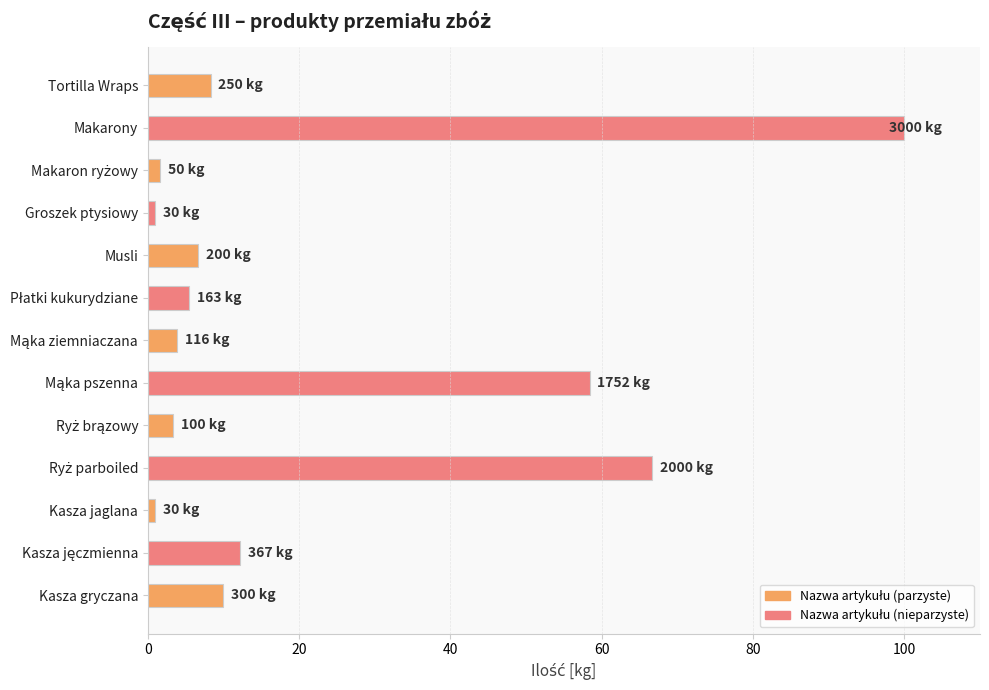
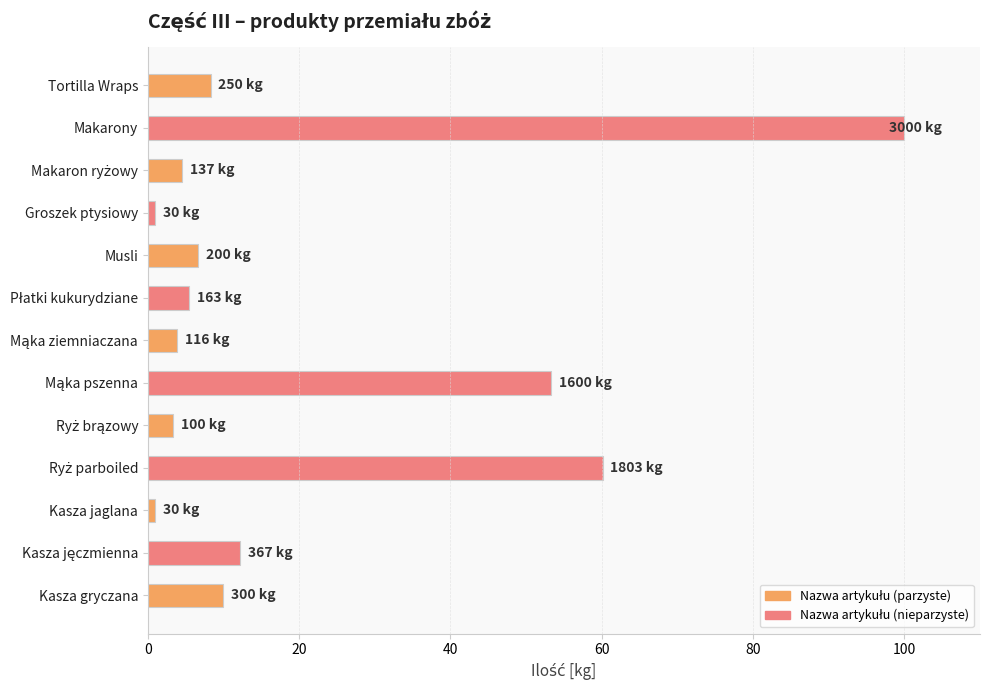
Makaron ryżowy: 50 -> 137
Mąka pszenna: 1752 -> 1600
Ryż parboiled: 2000 -> 1803
